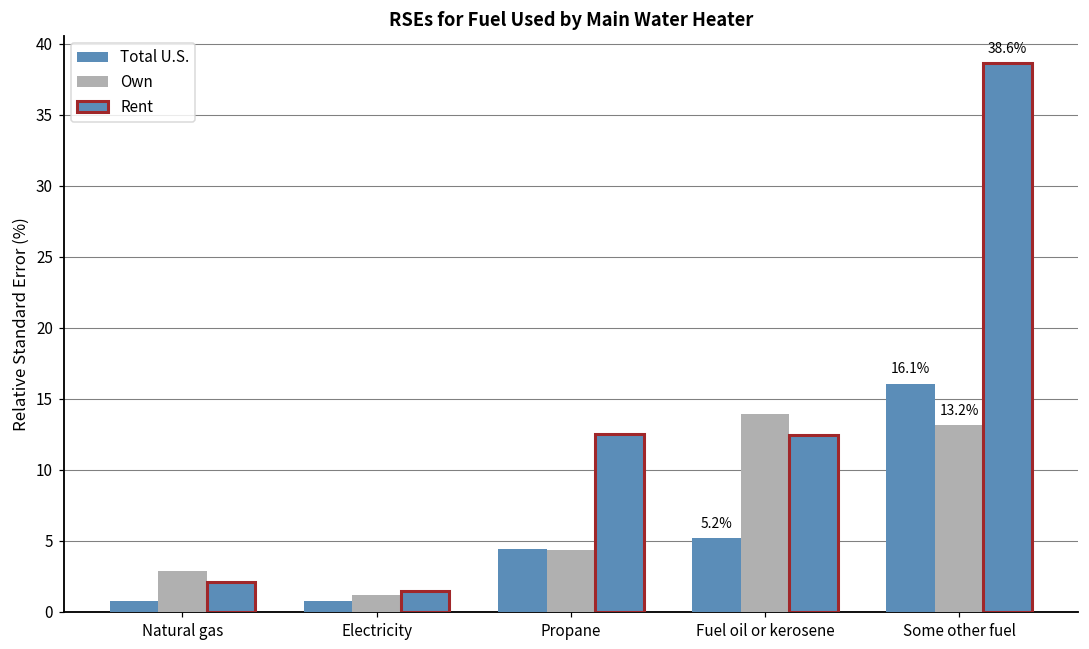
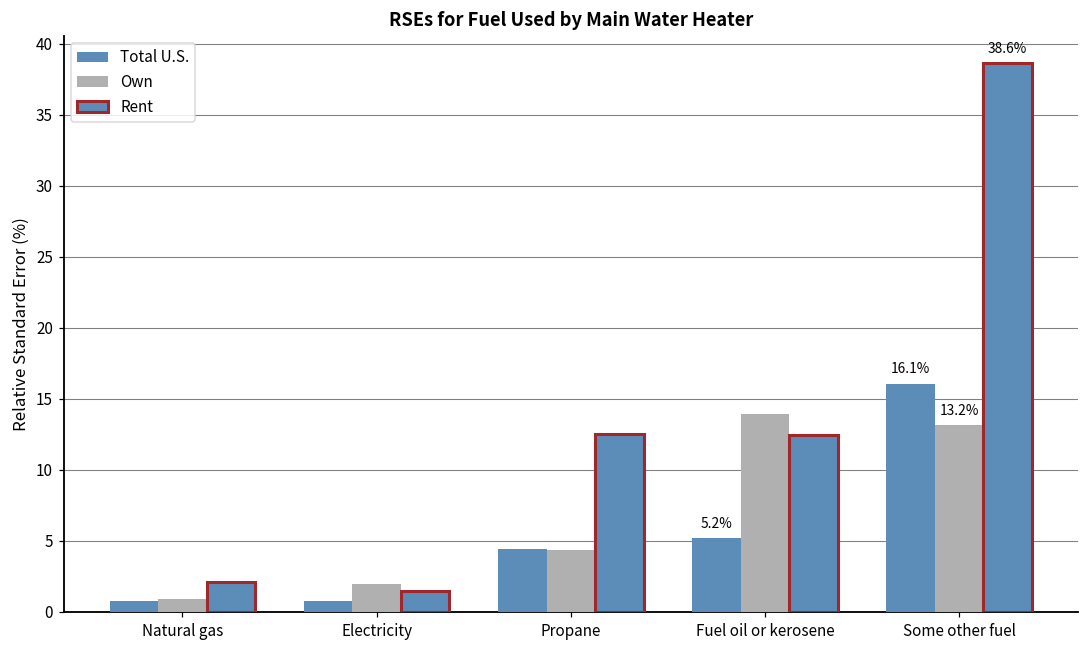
Own, Natural gas: 2.9 -> 0.9
Own, Electricity: 1.2 -> 2.0
